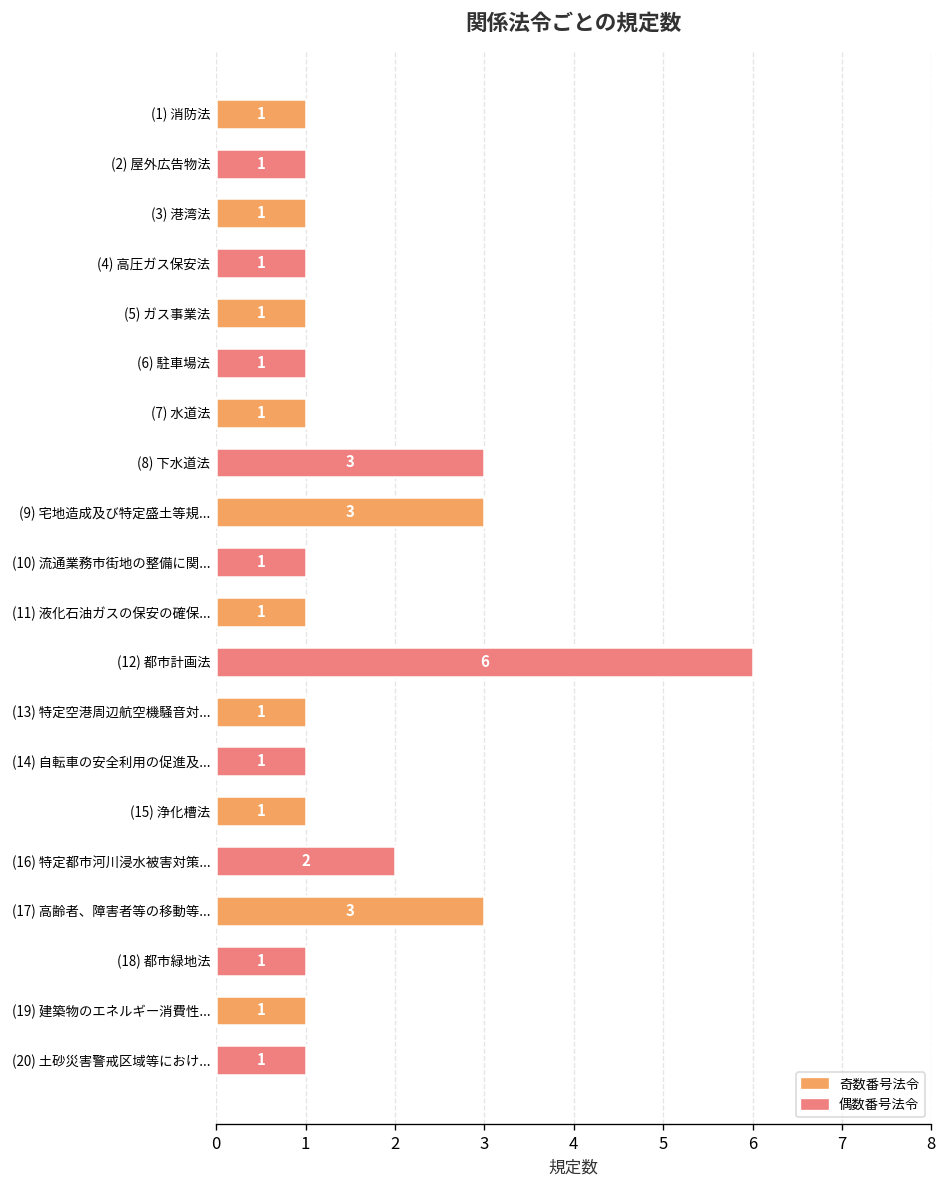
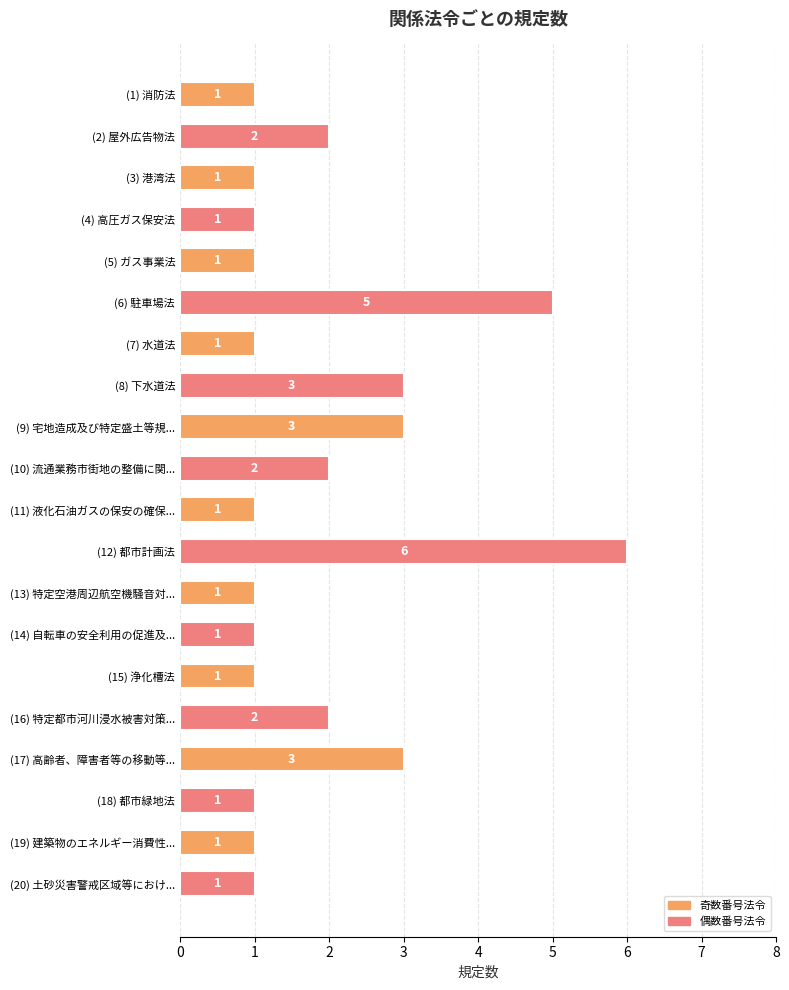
(2) 屋外広告物法: 1 -> 2
(6) 駐車場法: 1 -> 5
(10) 流通業務市街地の整備に関...: 1 -> 2
